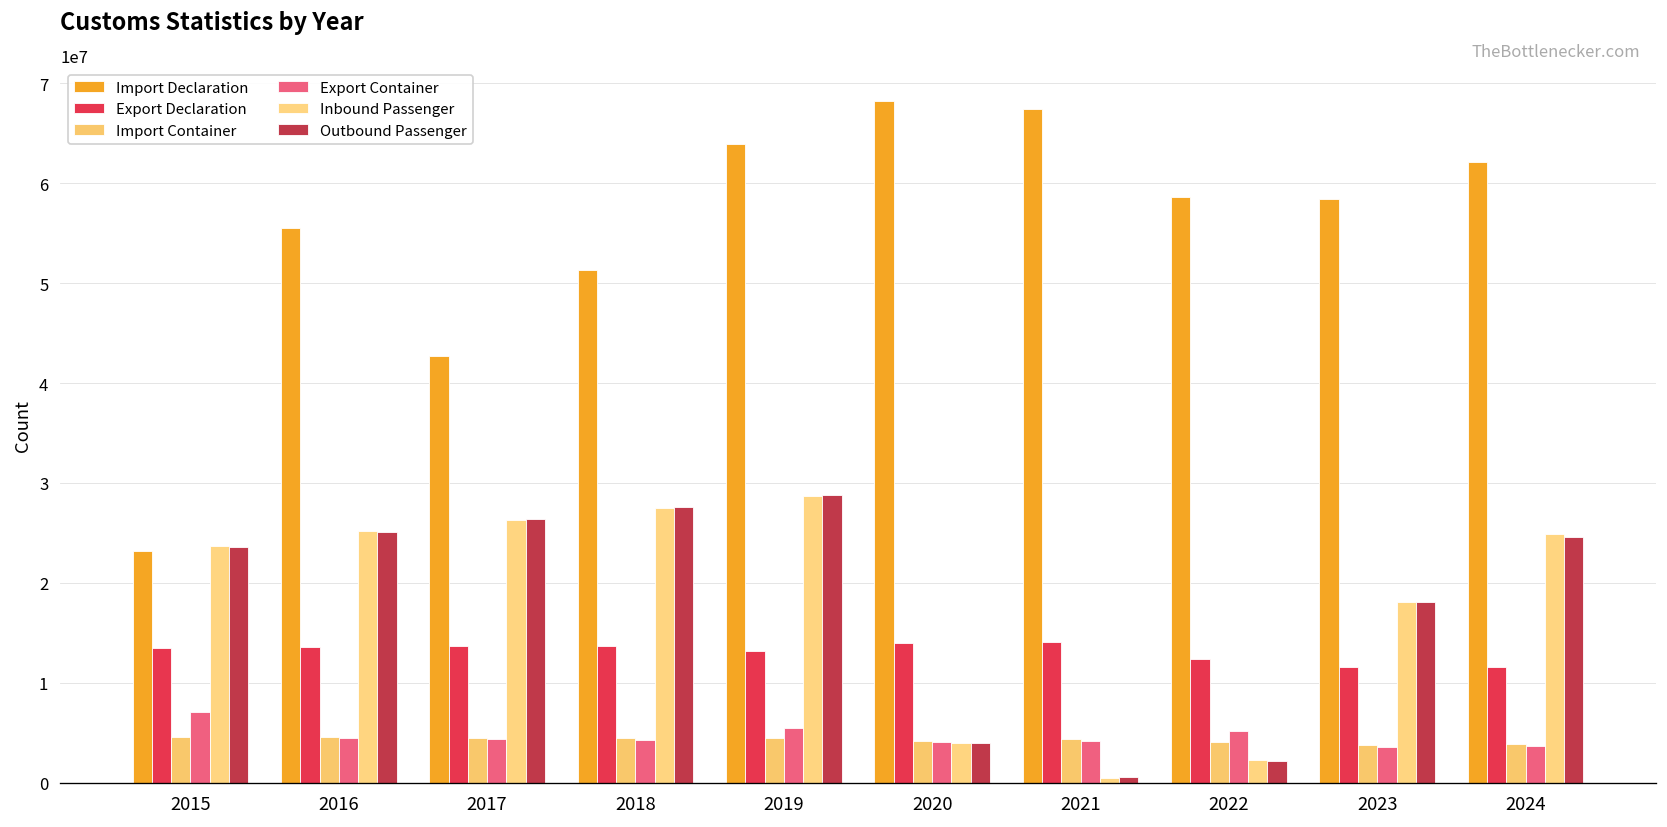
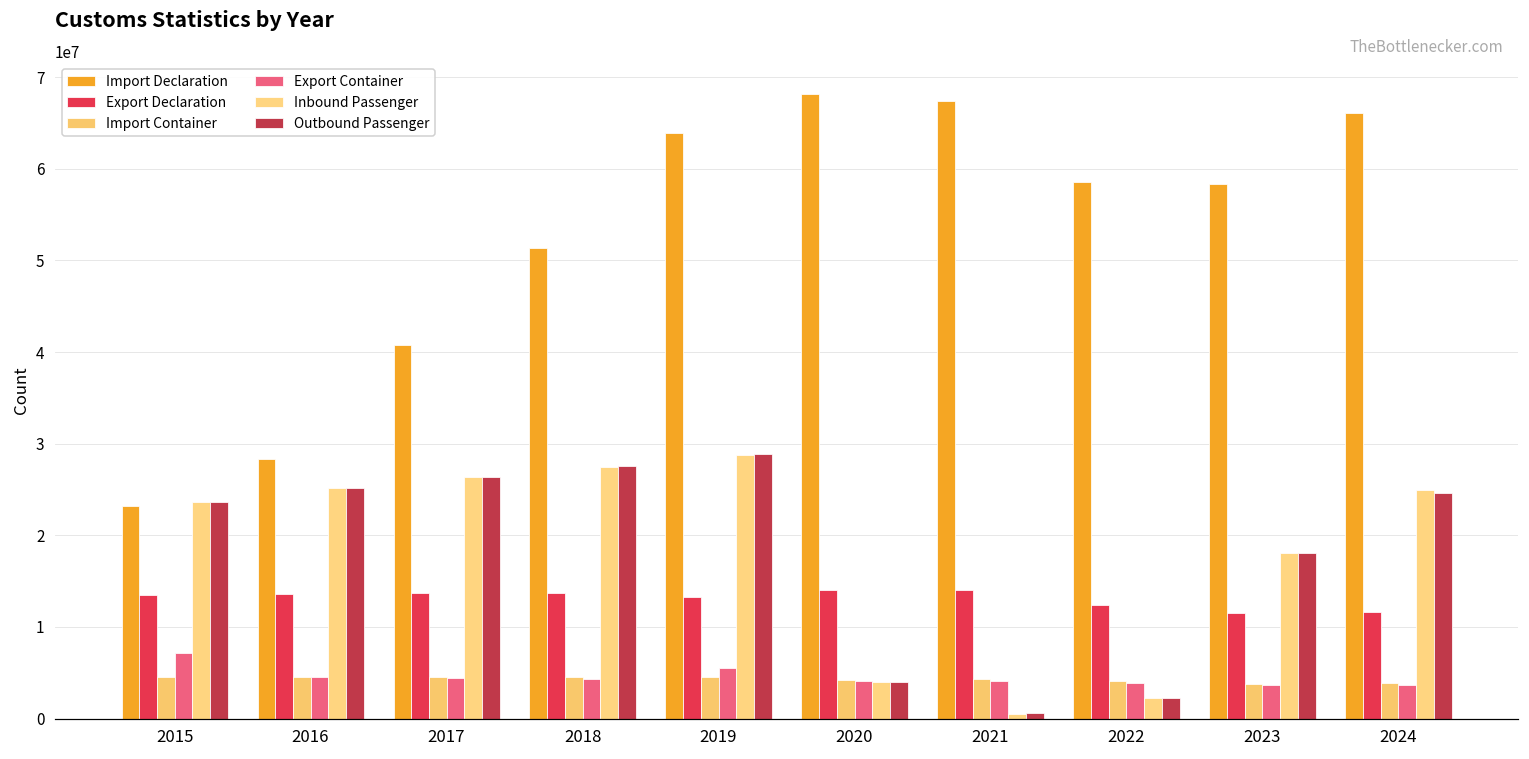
Import Declaration, 2016: 56000000 -> 28000000
Import Declaration, 2017: 43000000 -> 41000000
Export Container, 2022: 5000000 -> 4000000
Import Declaration, 2024: 62000000 -> 66000000
